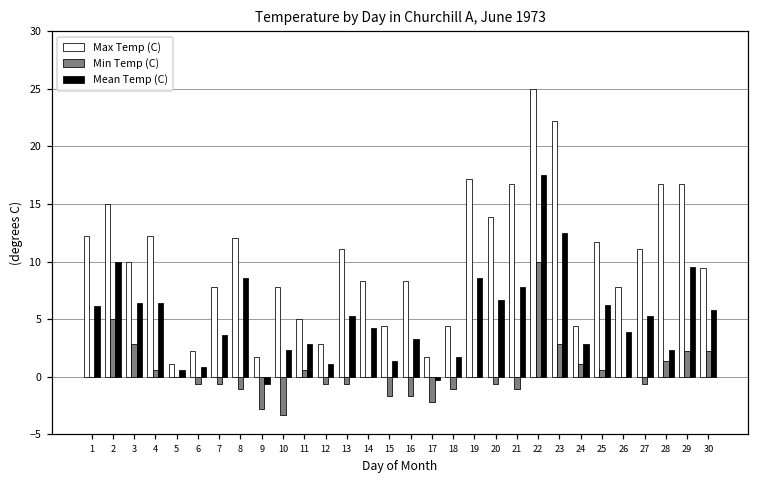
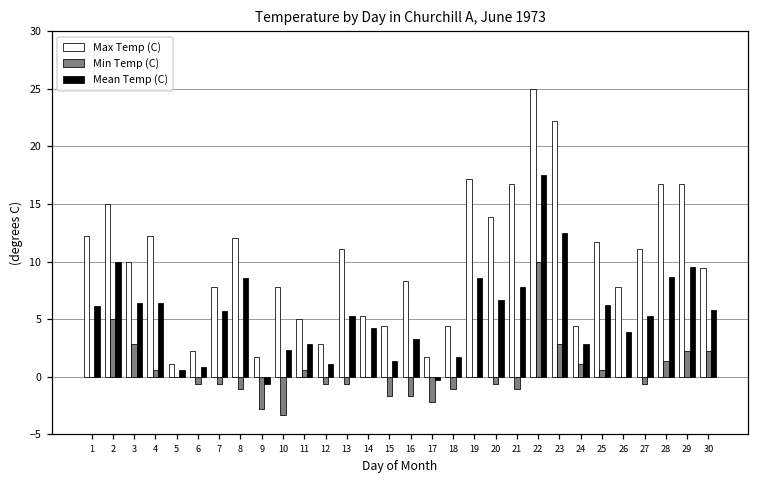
Mean Temp (C), 7: 3.6 -> 5.7
Max Temp (C), 14: 8.3 -> 5.3
Mean Temp (C), 28: 2.3 -> 8.7
